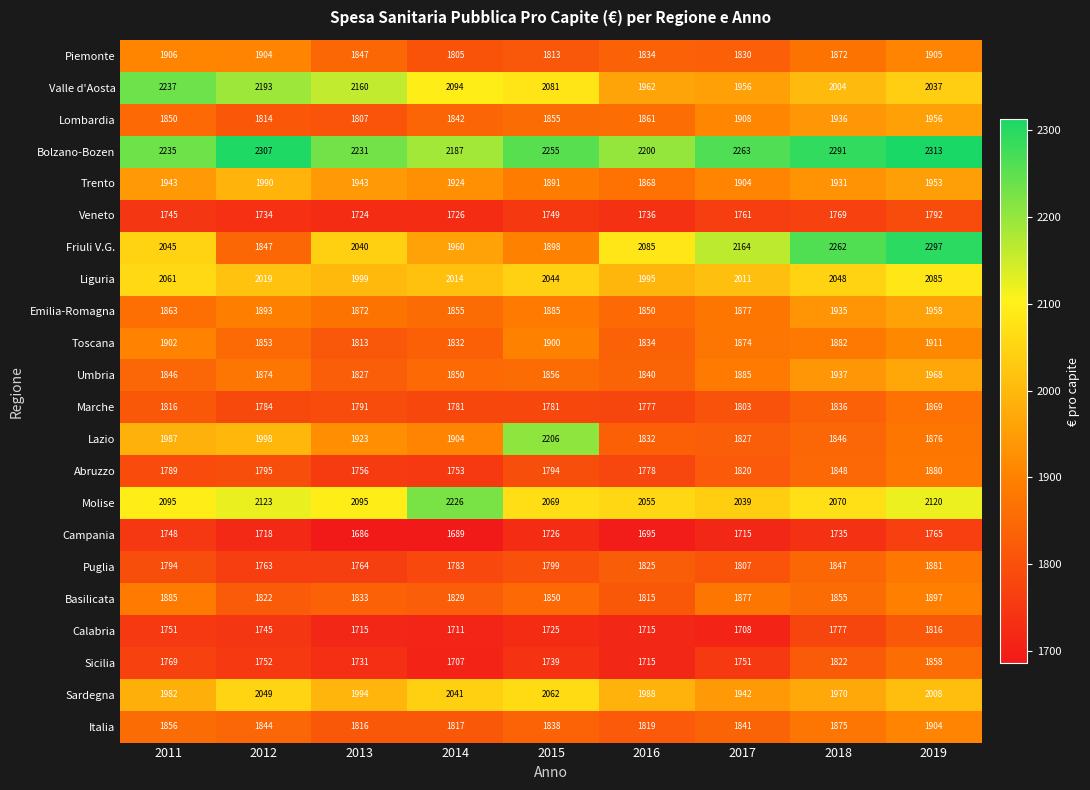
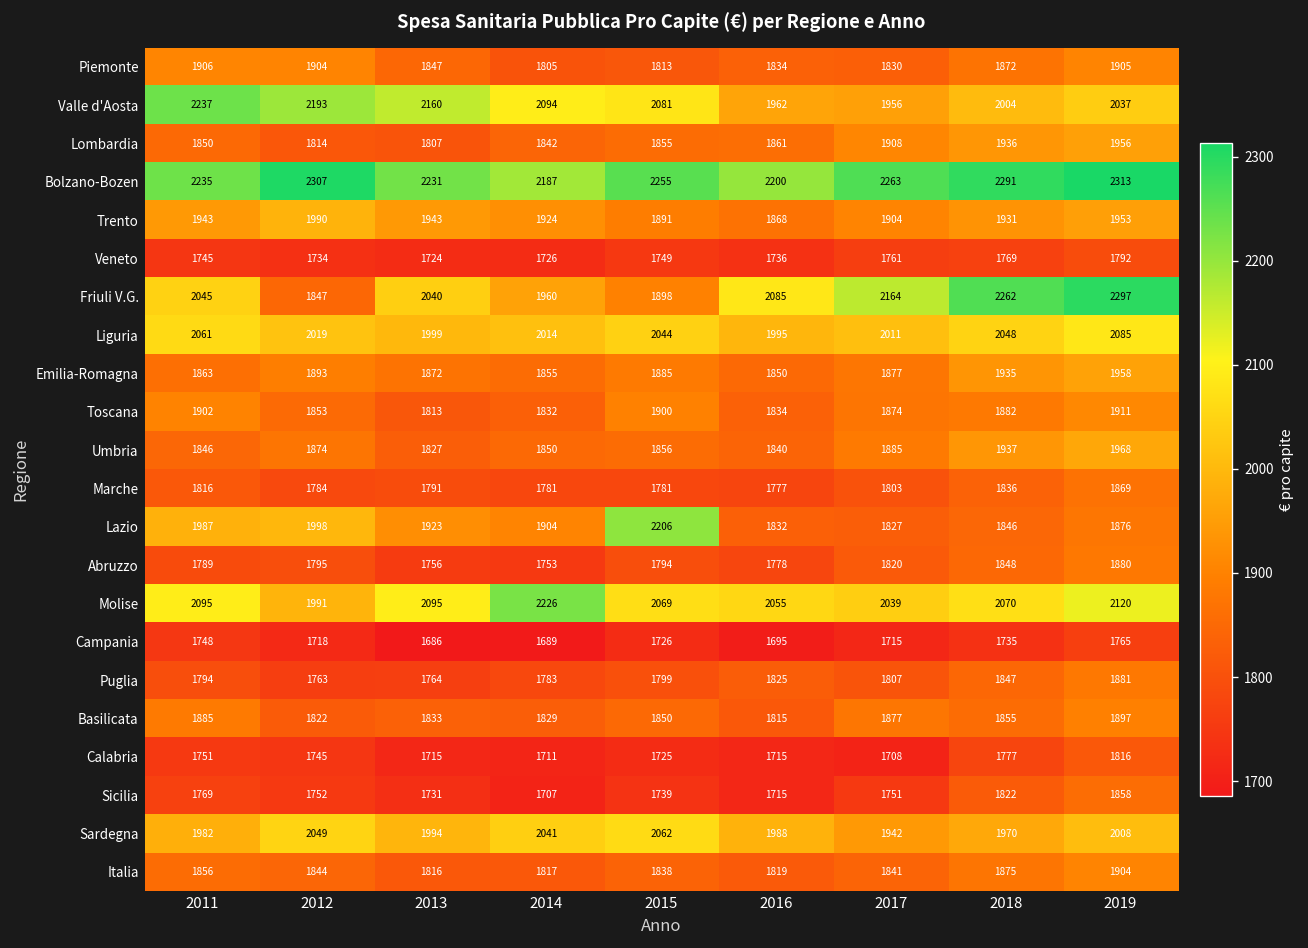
Molise, 2012: 2123 -> 1991
